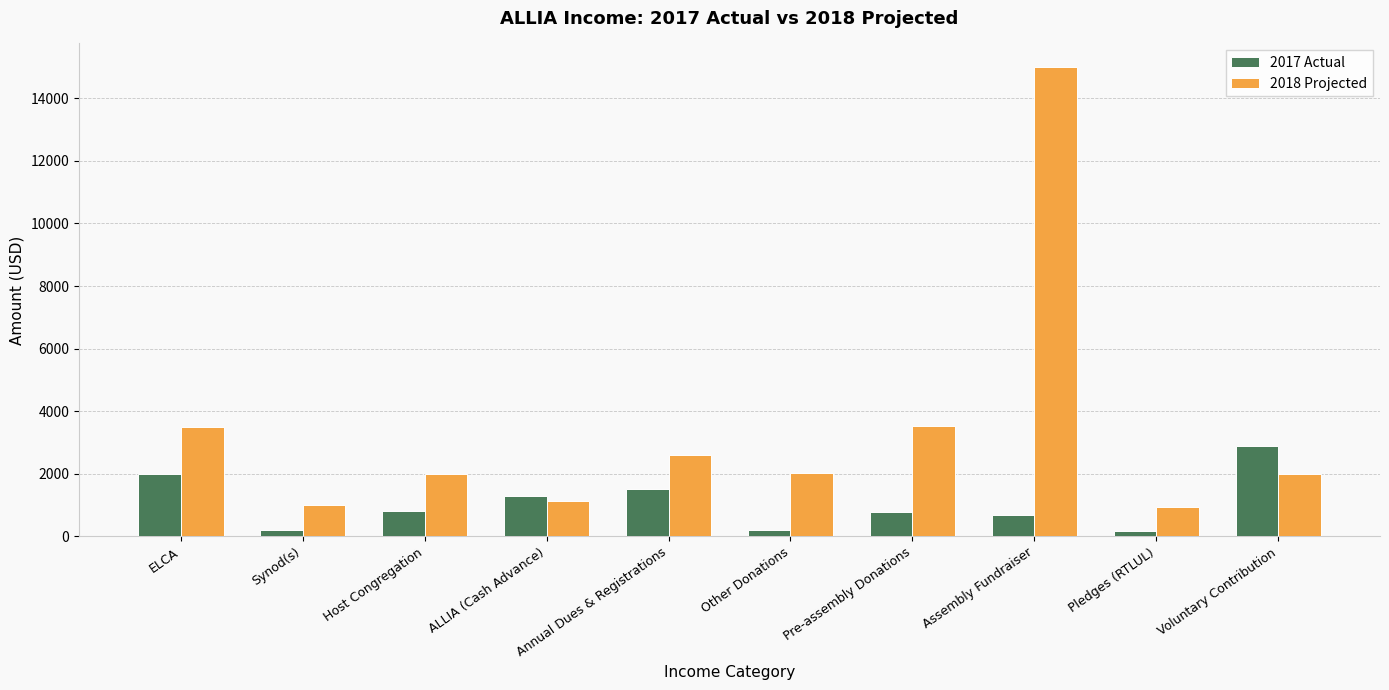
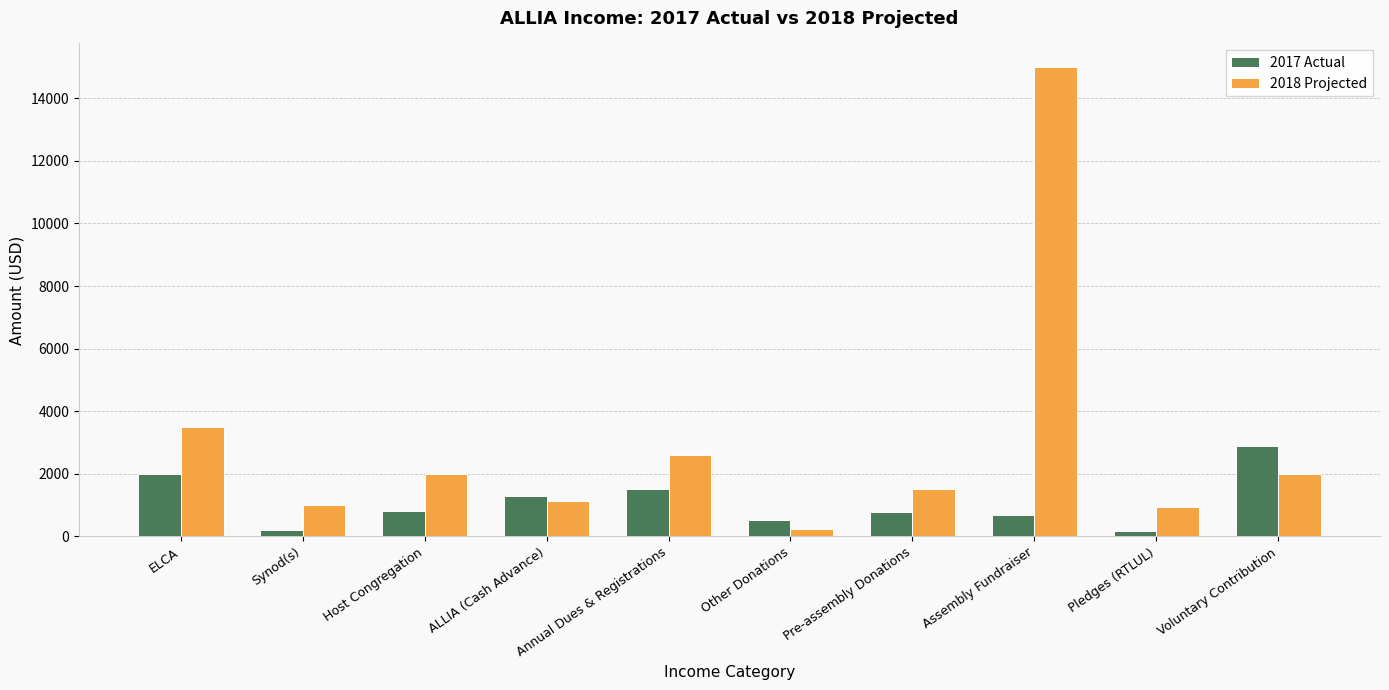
2017 Actual, Other Donations: 200 -> 500
2018 Projected, Other Donations: 2000 -> 300
2018 Projected, Pre-assembly Donations: 3500 -> 1500
